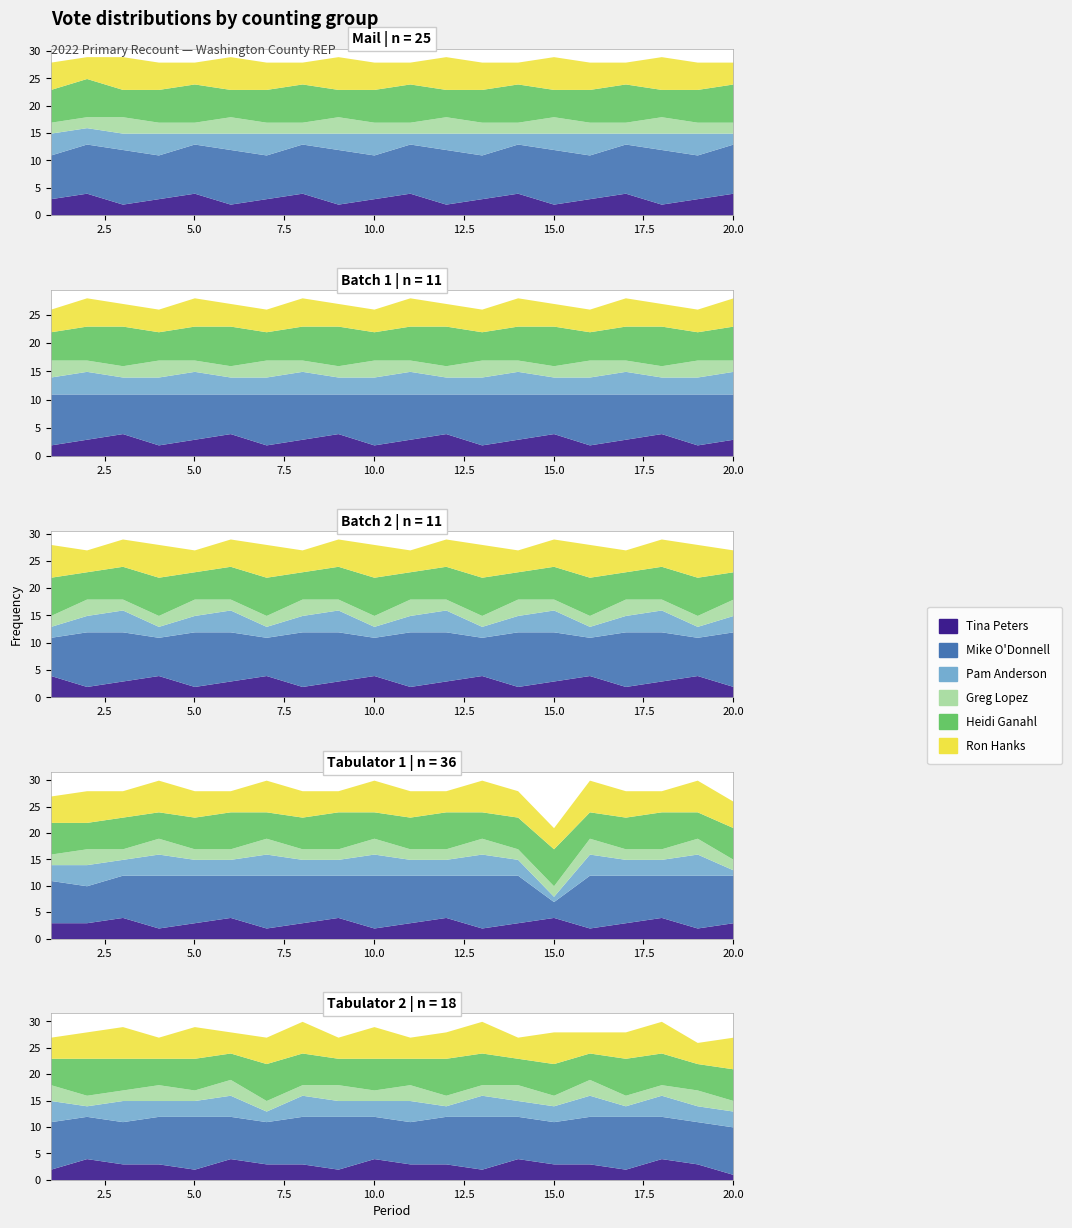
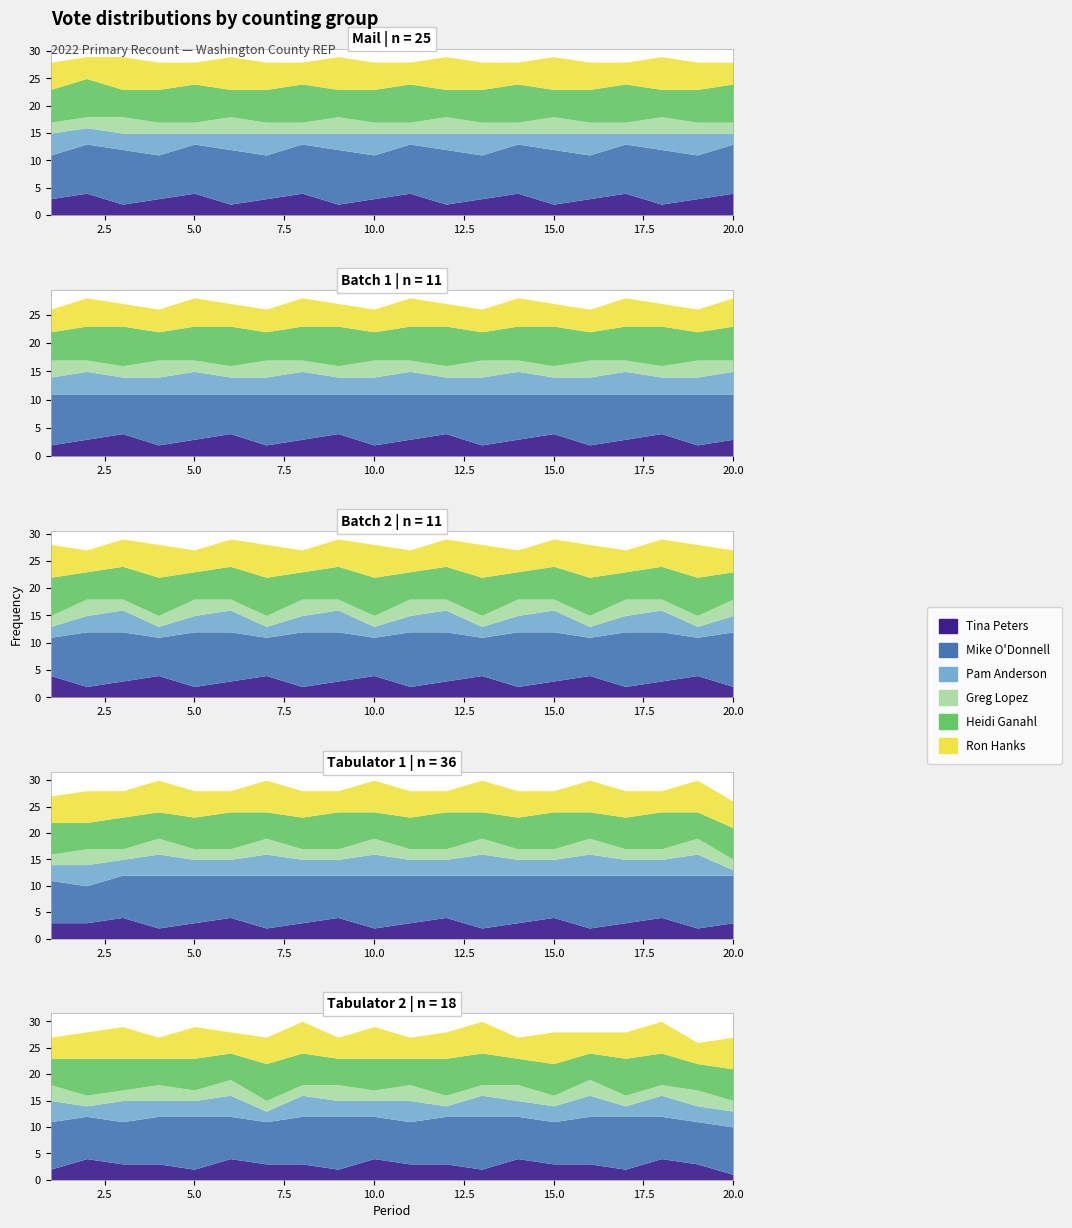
Tabulator 1 | n = 36, Mike O'Donnell, 15.0: 3 -> 8
Tabulator 1 | n = 36, Pam Anderson, 15.0: 1 -> 3
